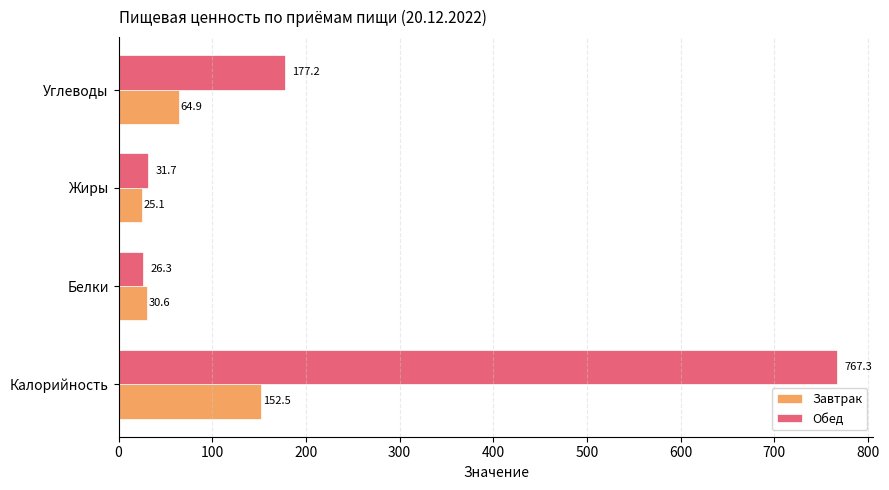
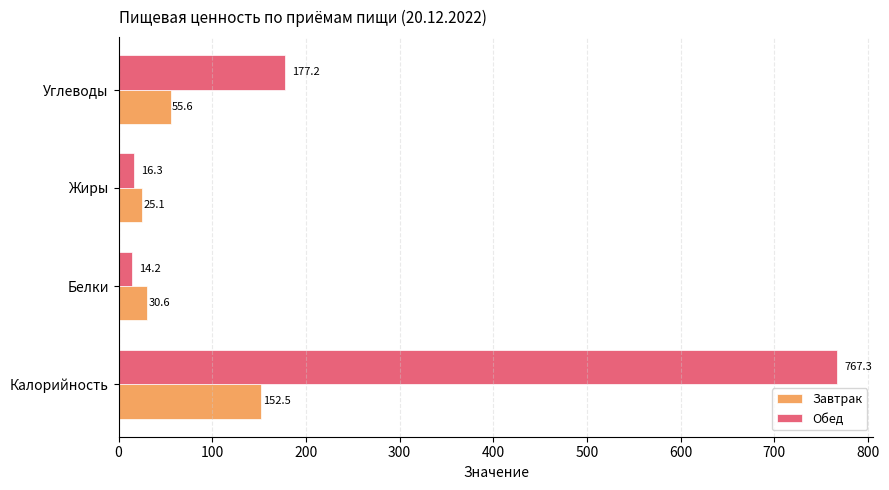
Завтрак, Углеводы: 64.9 -> 55.6
Обед, Жиры: 31.7 -> 16.3
Обед, Белки: 26.3 -> 14.2
